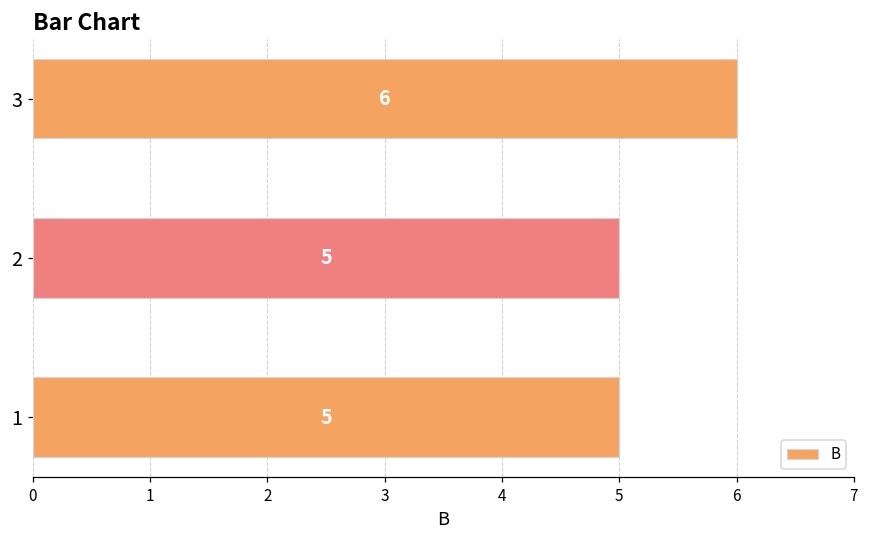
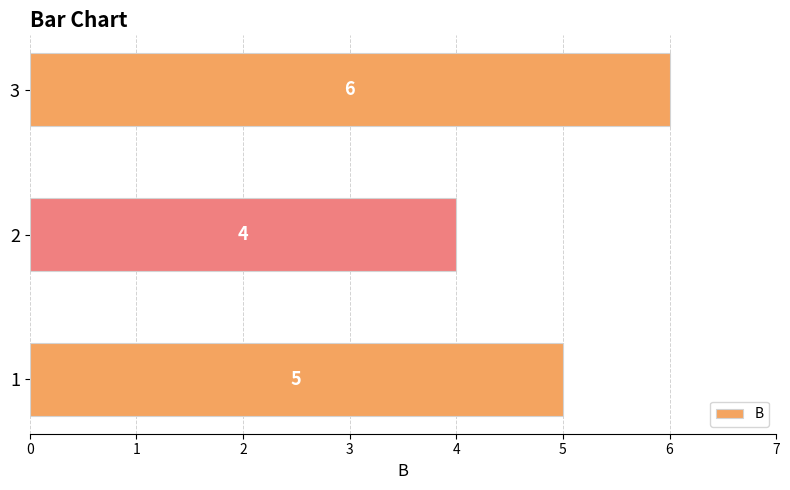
2: 5 -> 4
